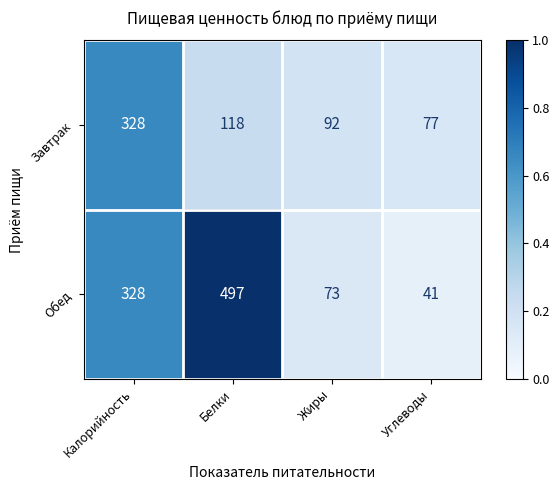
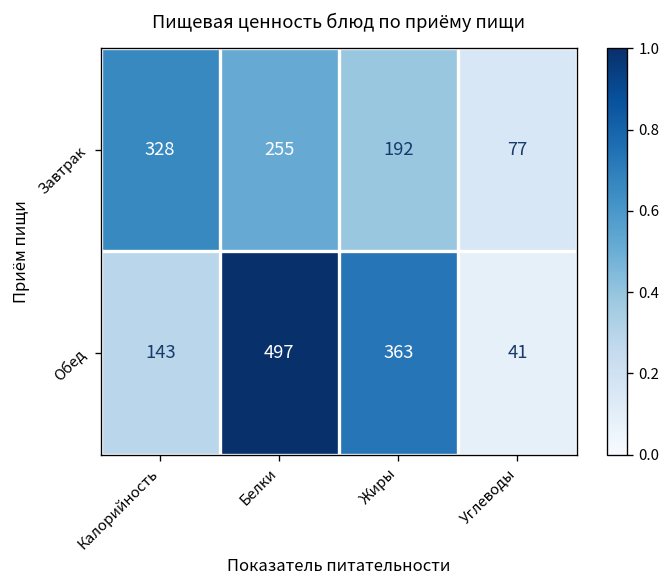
Завтрак, Белки: 118 -> 255
Завтрак, Жиры: 92 -> 192
Обед, Калорийность: 328 -> 143
Обед, Жиры: 73 -> 363
